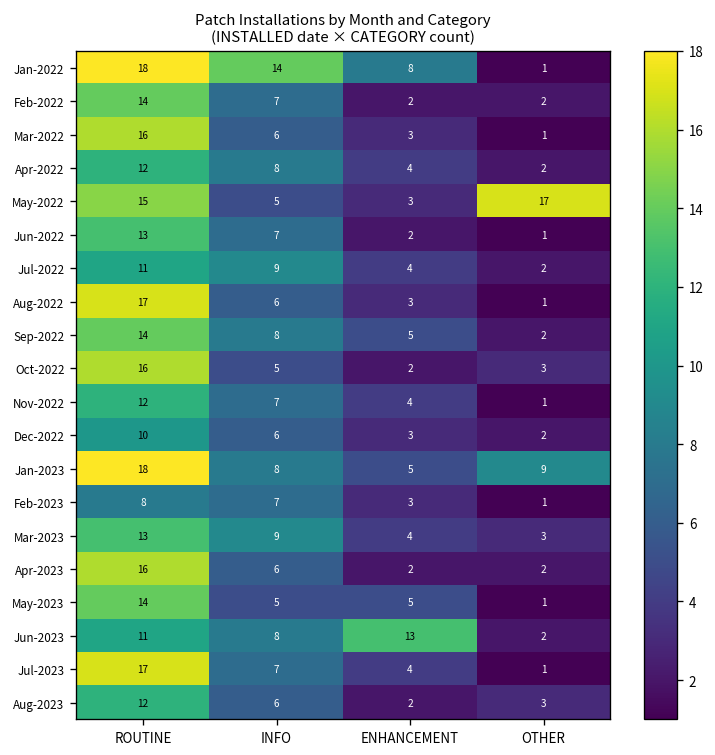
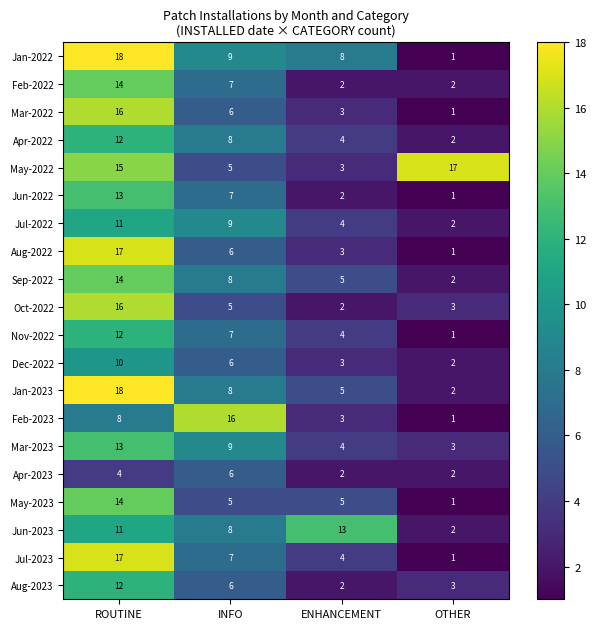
Jan-2022, INFO: 14 -> 9
Jan-2023, OTHER: 9 -> 2
Feb-2023, INFO: 7 -> 16
Apr-2023, ROUTINE: 16 -> 4
